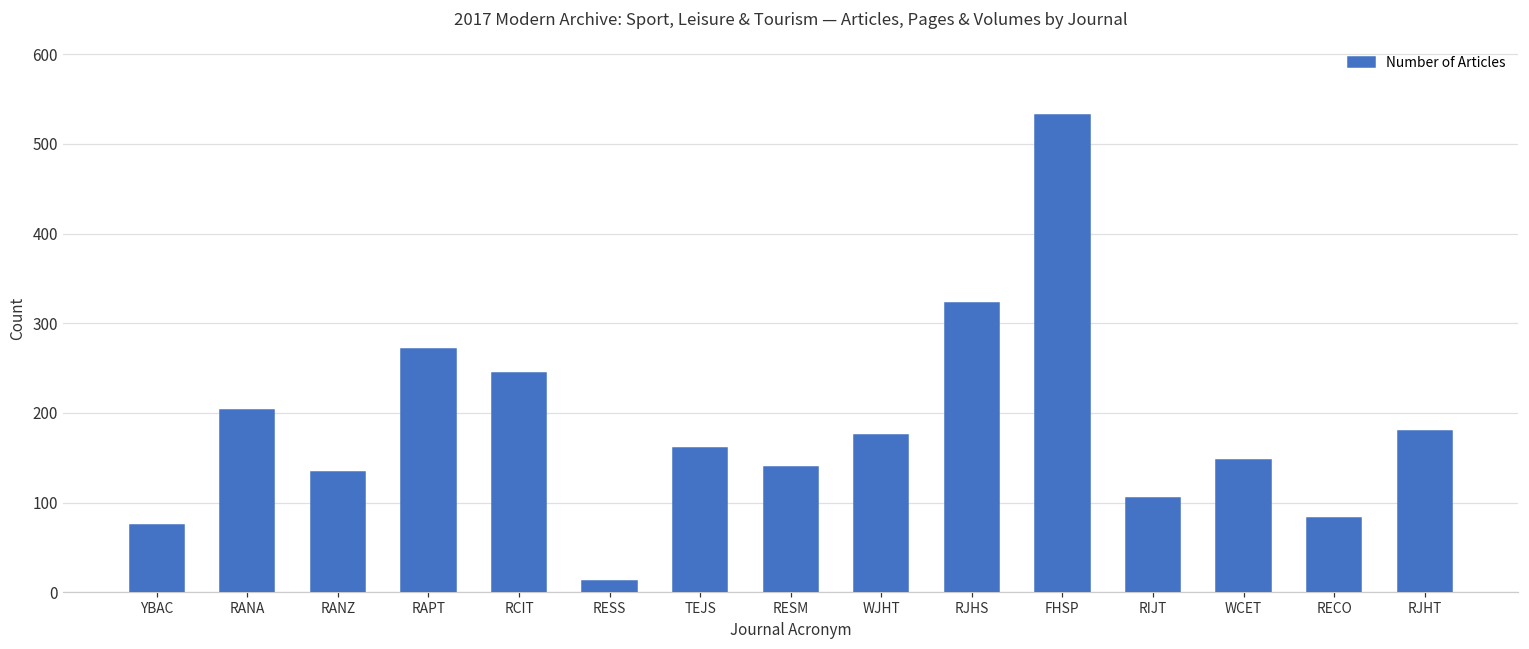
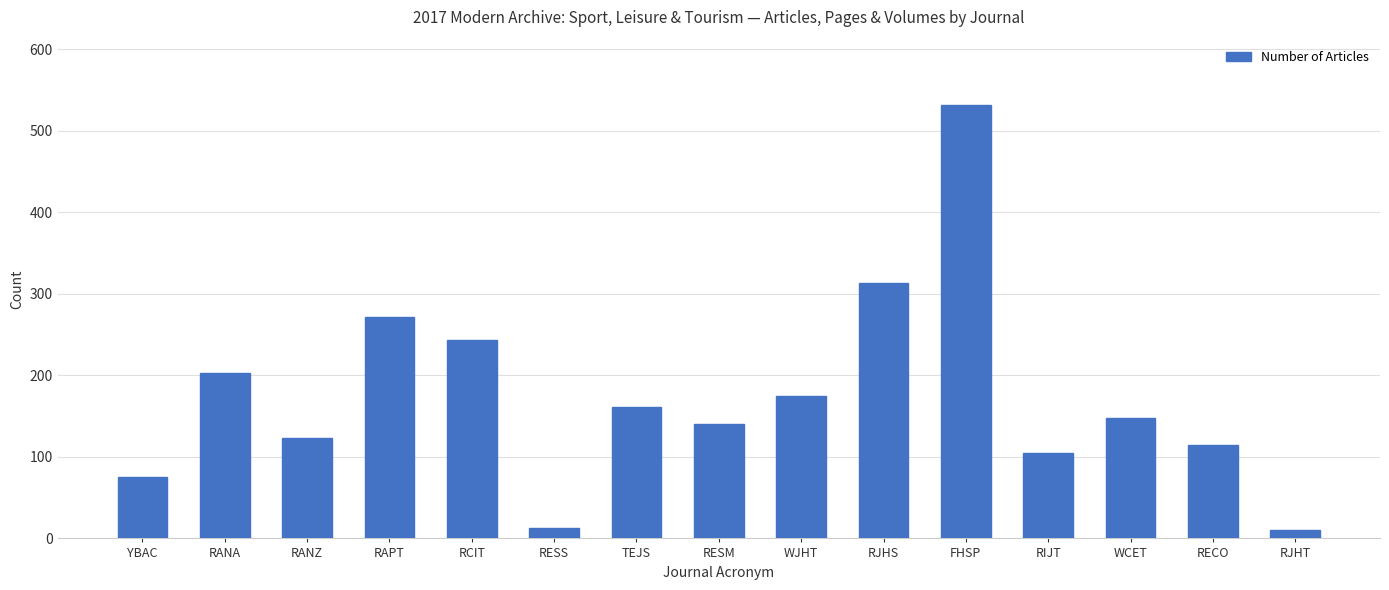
RANZ: 130 -> 120
RJHS: 320 -> 310
RECO: 80 -> 120
RJHT: 180 -> 10
